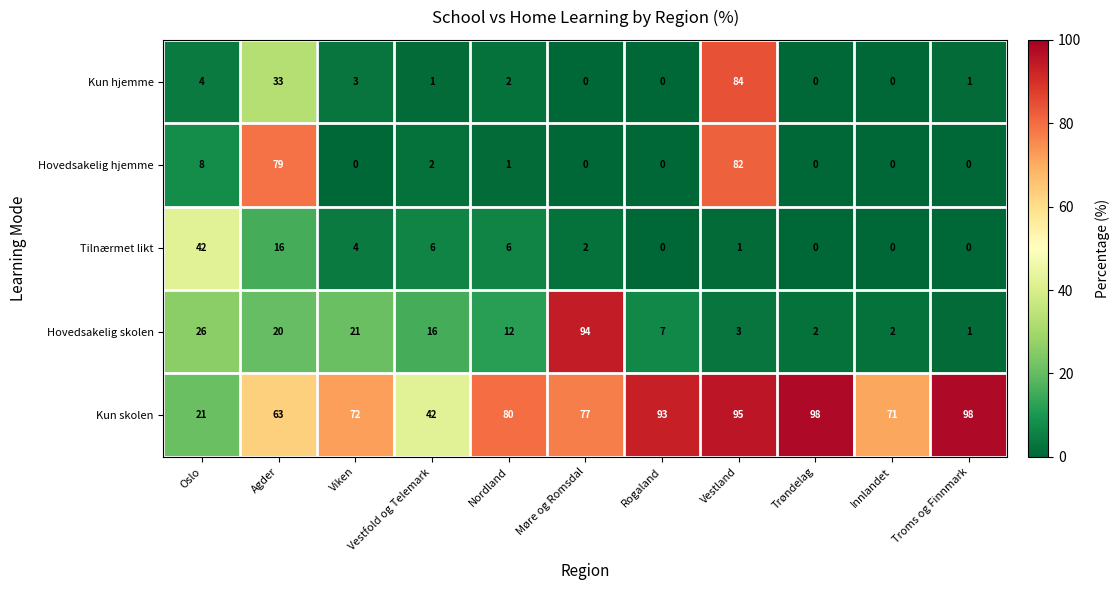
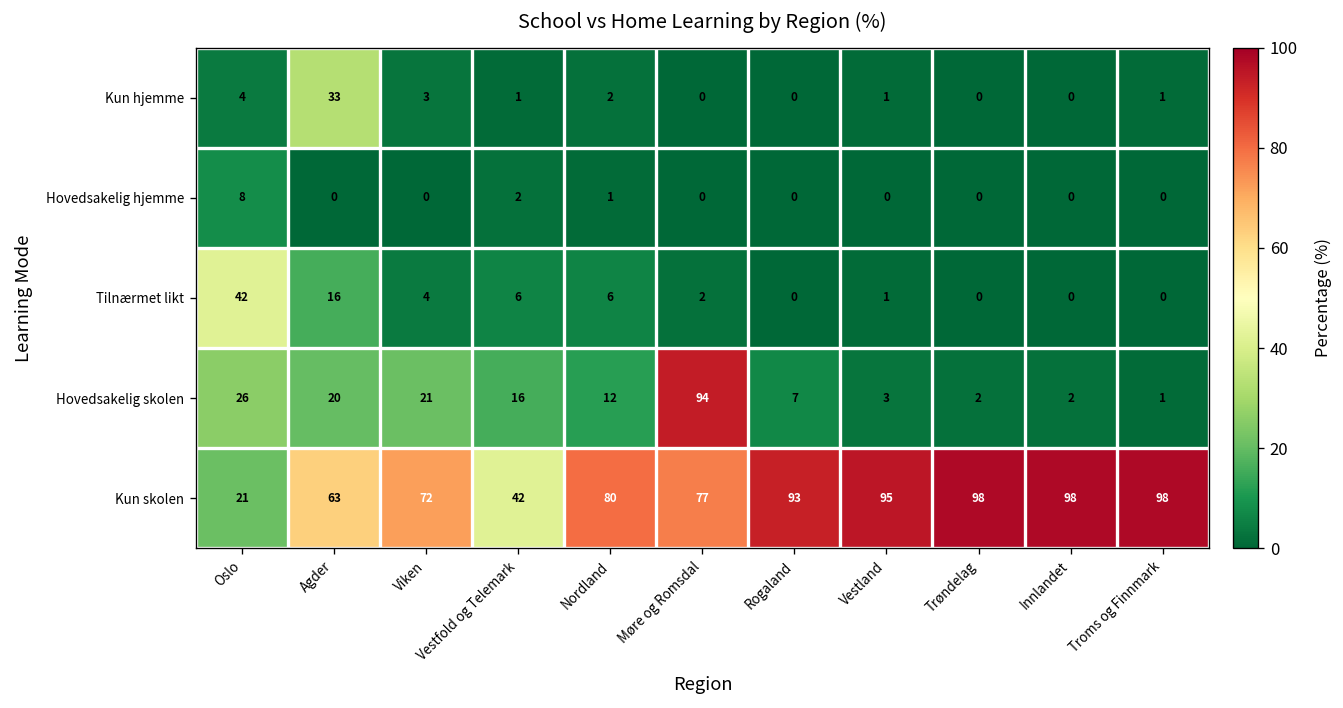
Kun hjemme, Vestland: 84 -> 1
Hovedsakelig hjemme, Agder: 79 -> 0
Hovedsakelig hjemme, Vestland: 82 -> 0
Kun skolen, Innlandet: 71 -> 98
